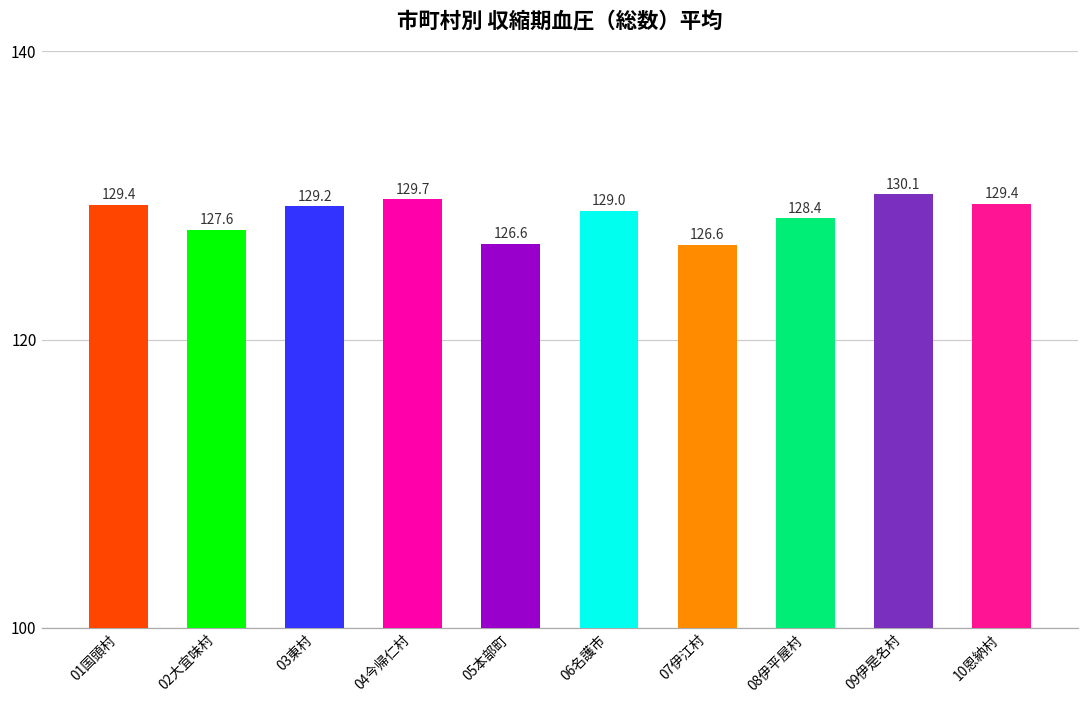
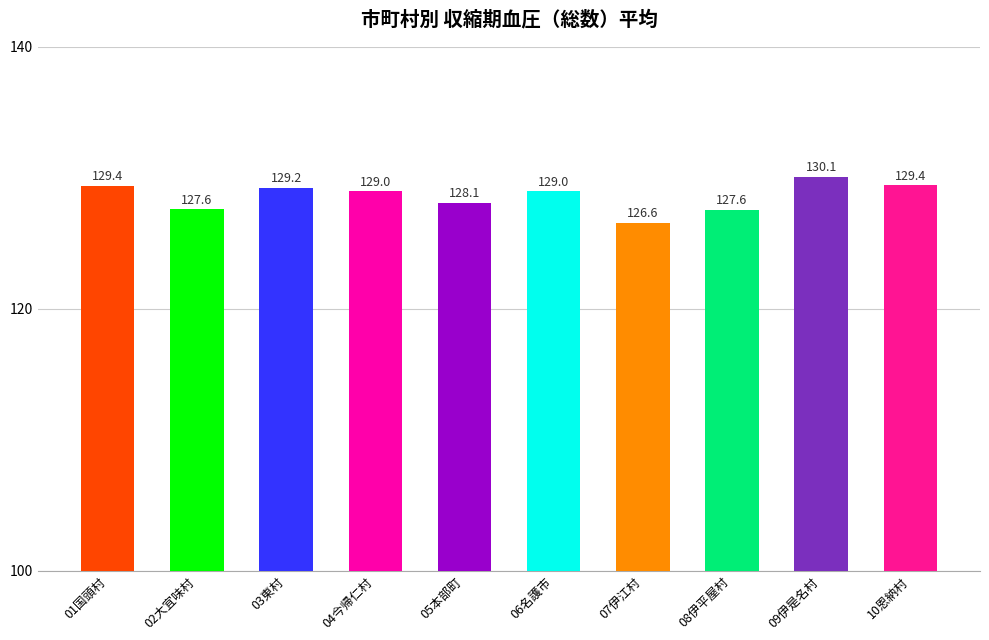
04今帰仁村: 129.7 -> 129.0
05本部町: 126.6 -> 128.1
08伊平屋村: 128.4 -> 127.6
